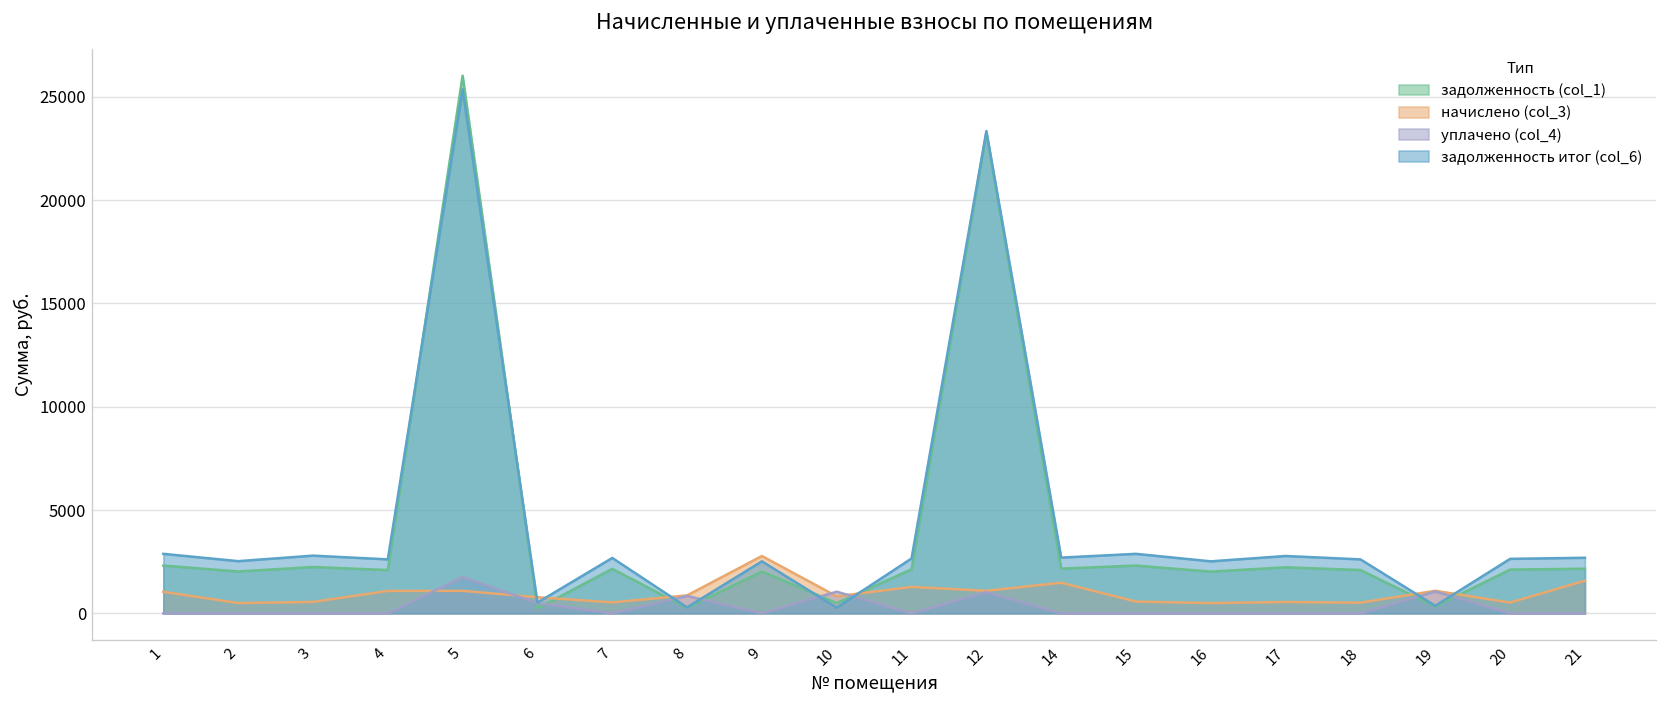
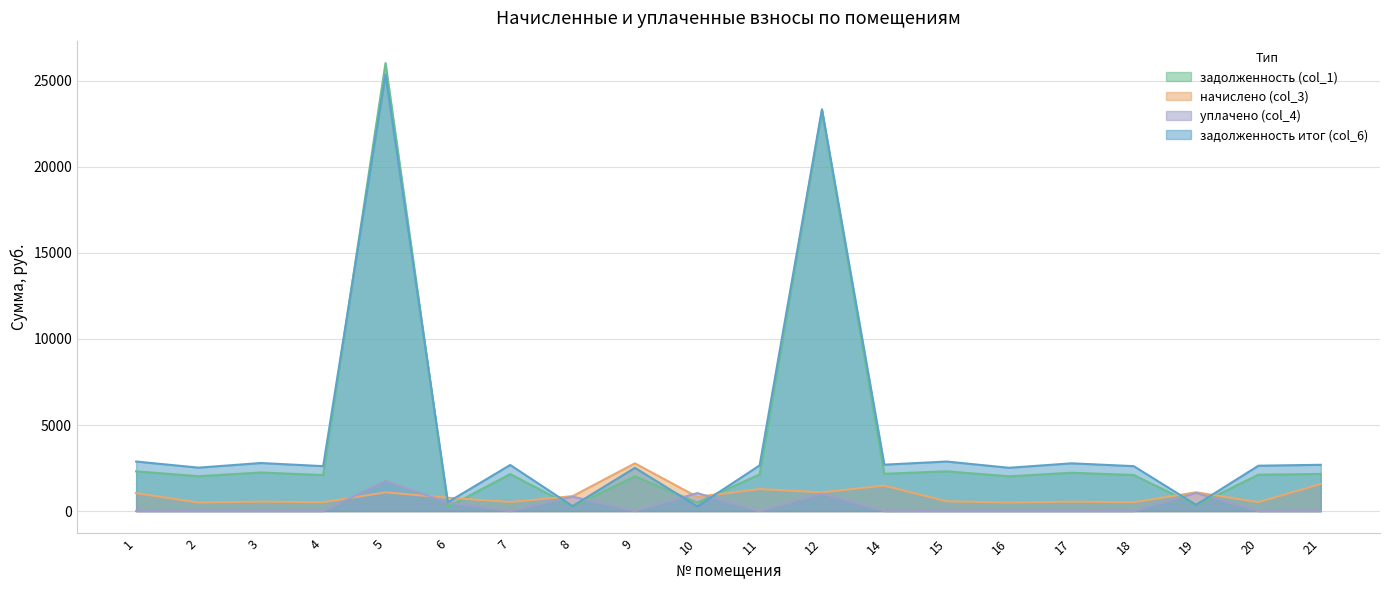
начислено (col_3), 4: 1100 -> 500
